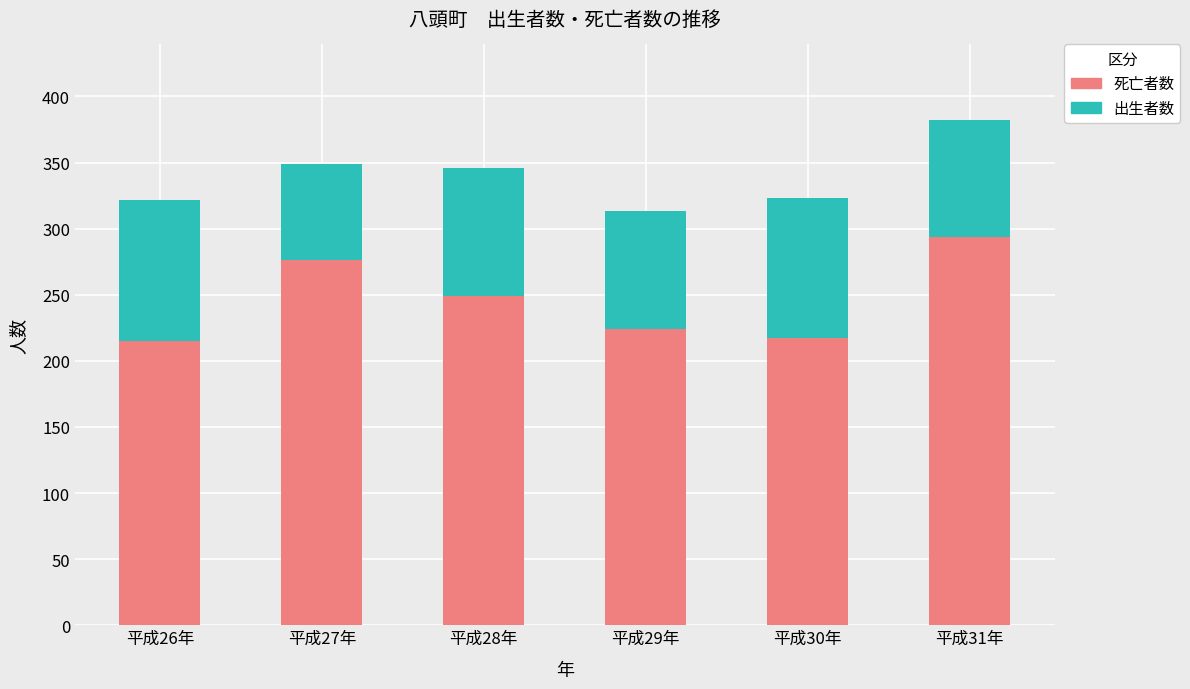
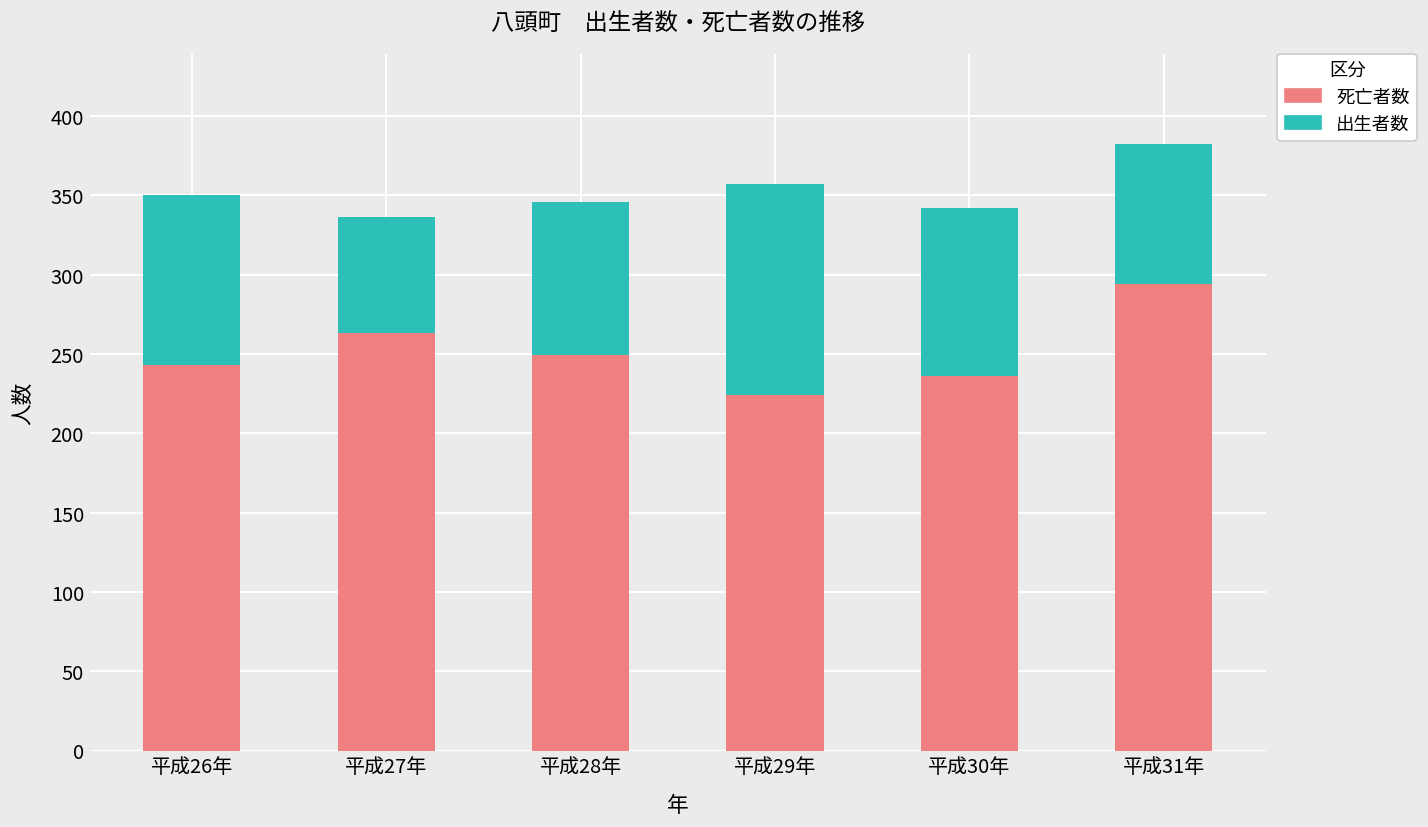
死亡者数, 平成26年: 215 -> 243
死亡者数, 平成27年: 276 -> 263
出生者数, 平成29年: 89 -> 133
死亡者数, 平成30年: 217 -> 236
